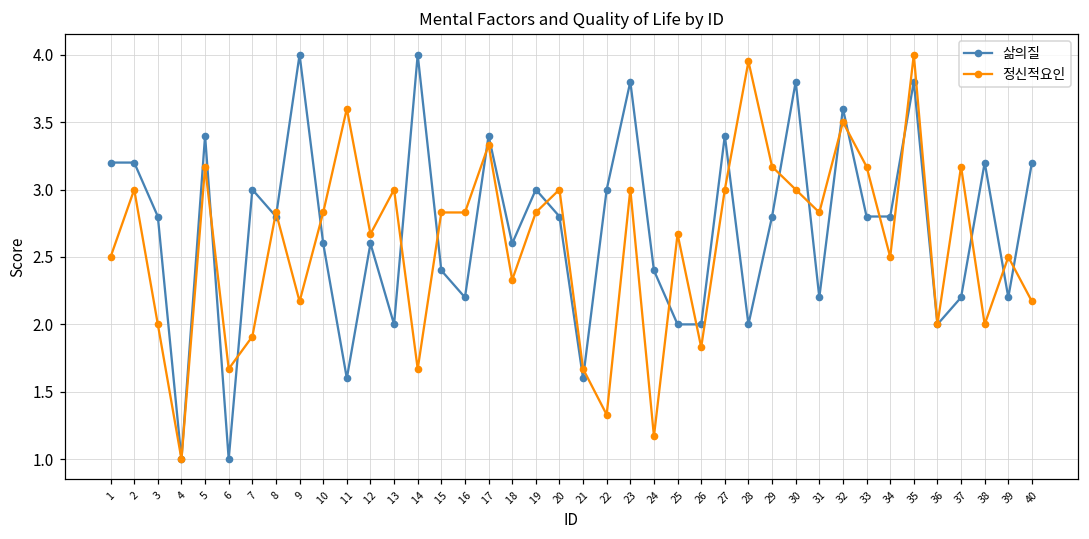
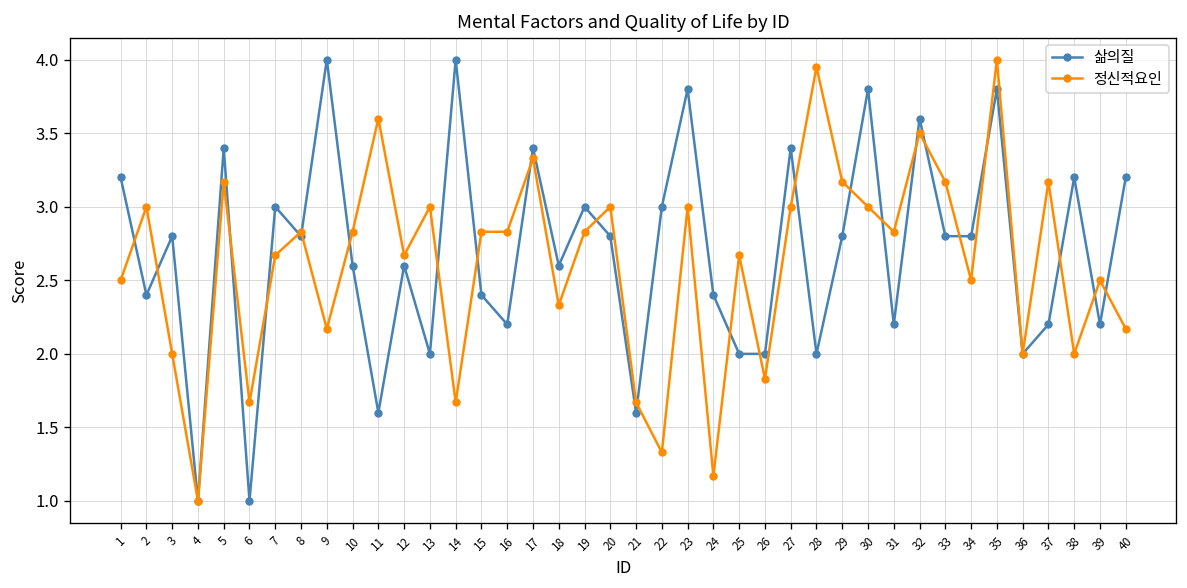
삶의질, 2: 3.2 -> 2.4
정신적요인, 7: 1.91 -> 2.67
